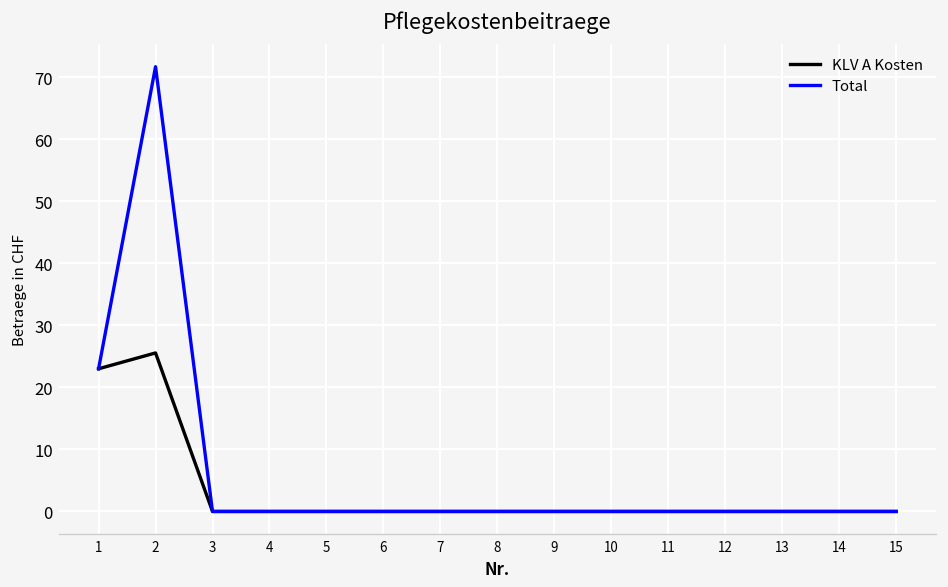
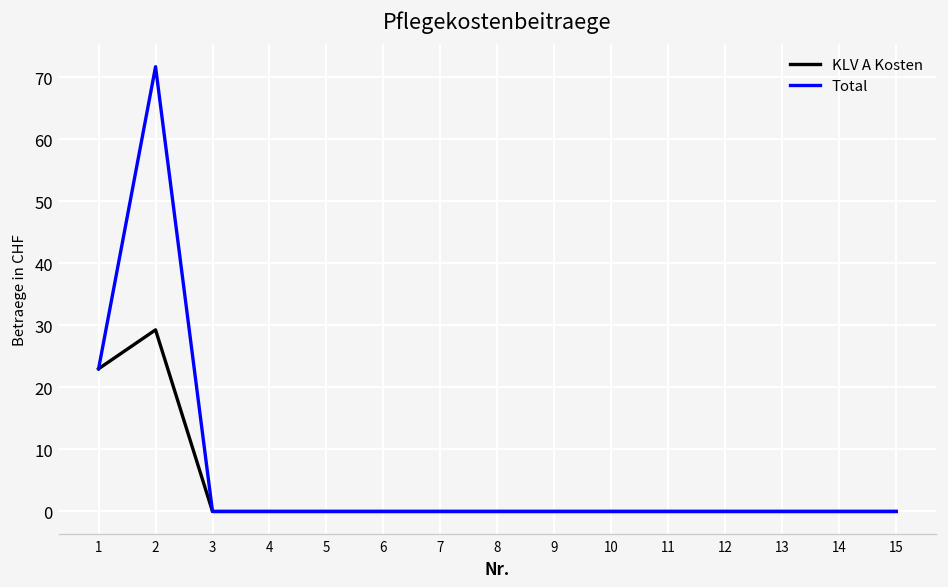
KLV A Kosten, 2: 26 -> 29
